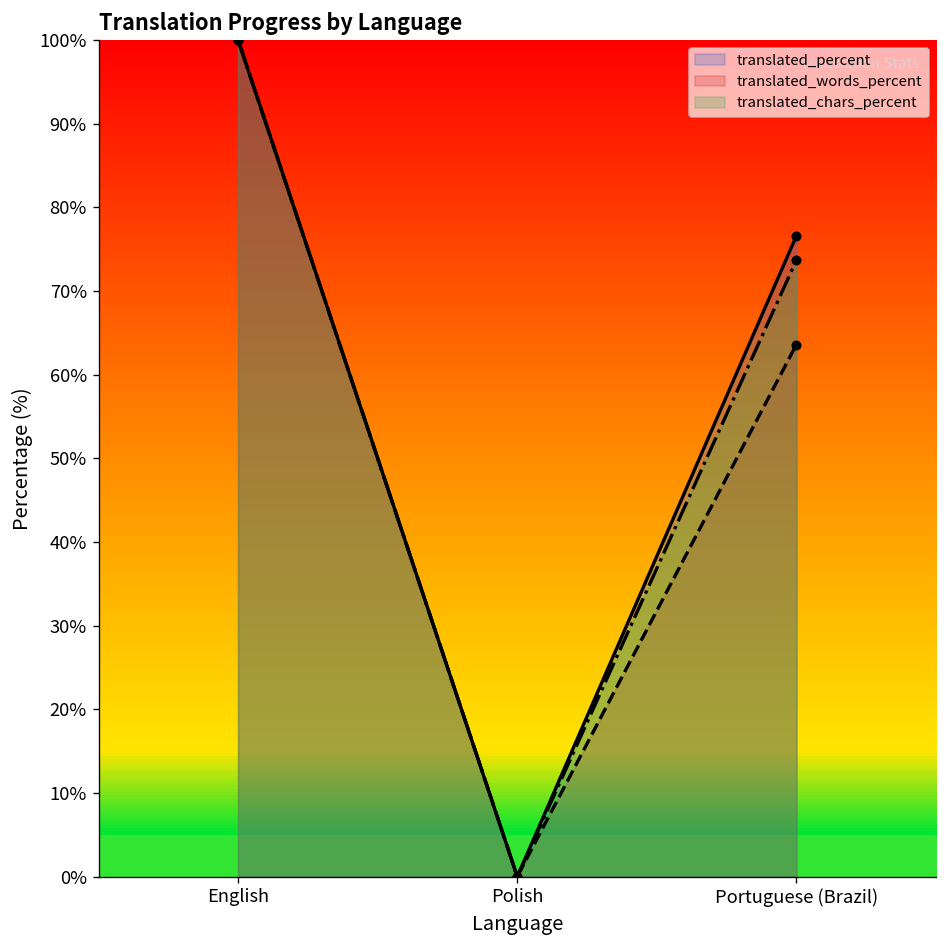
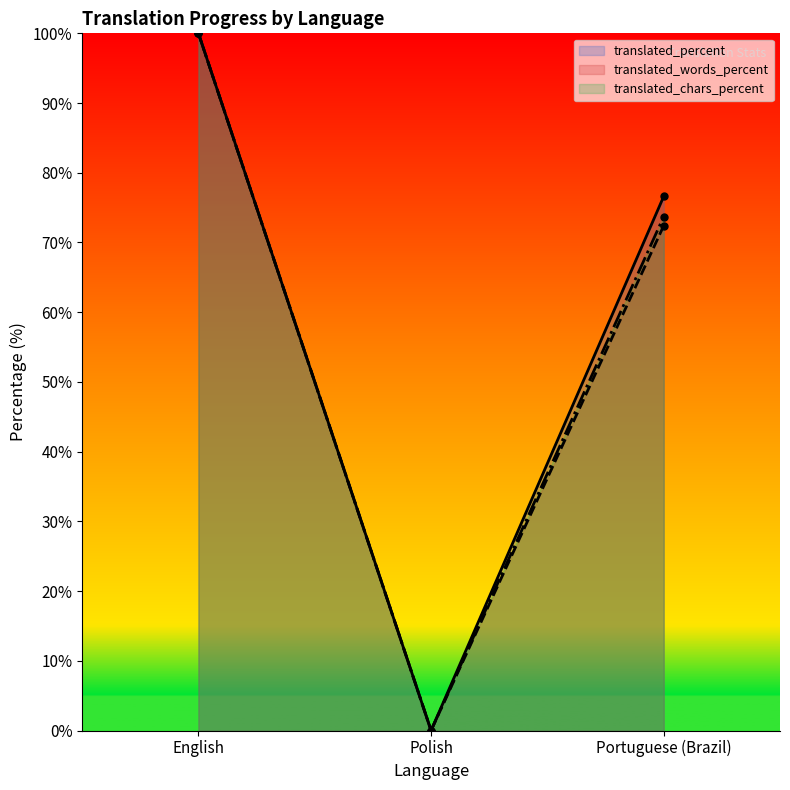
translated_words_percent, Portuguese (Brazil): 64% -> 72%
